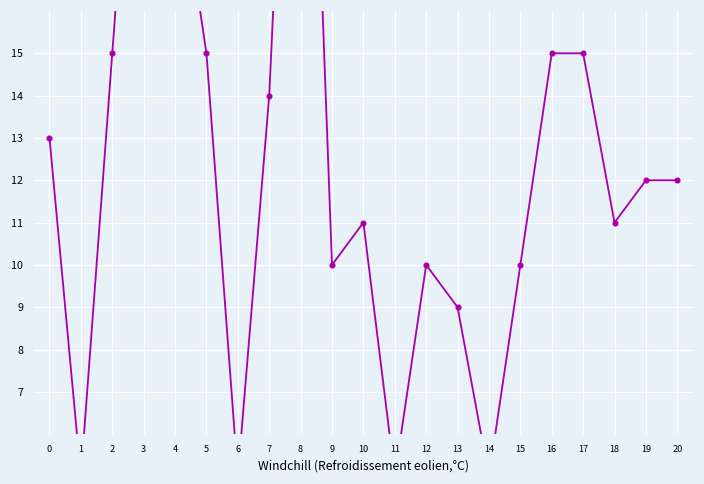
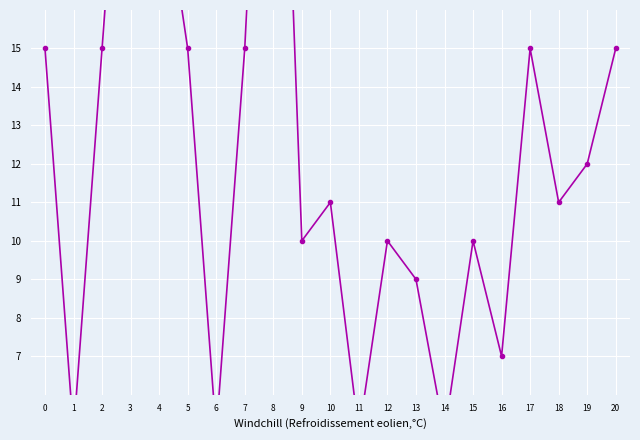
0: 13 -> 15
7: 14 -> 15
16: 15 -> 7
20: 12 -> 15
